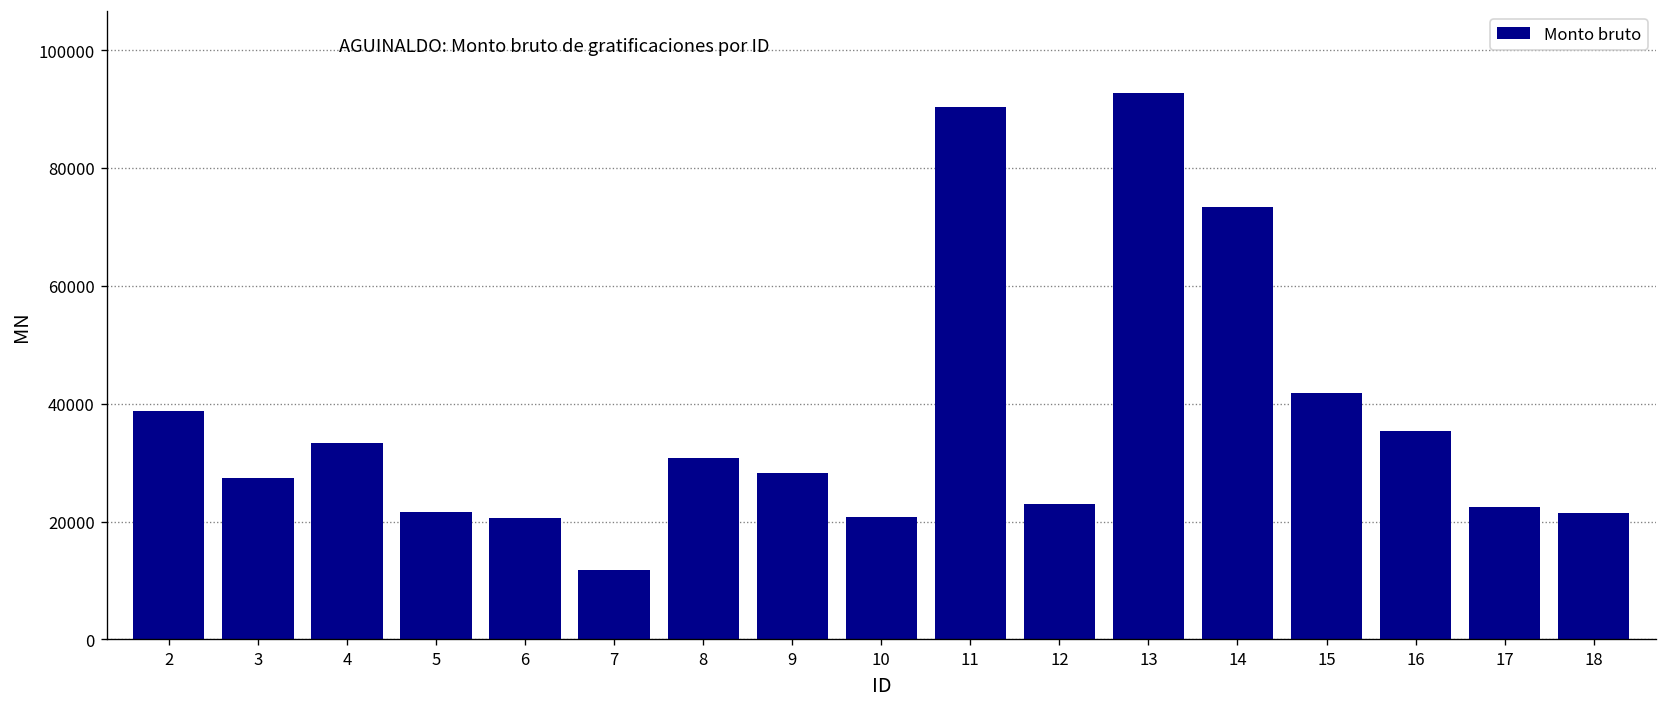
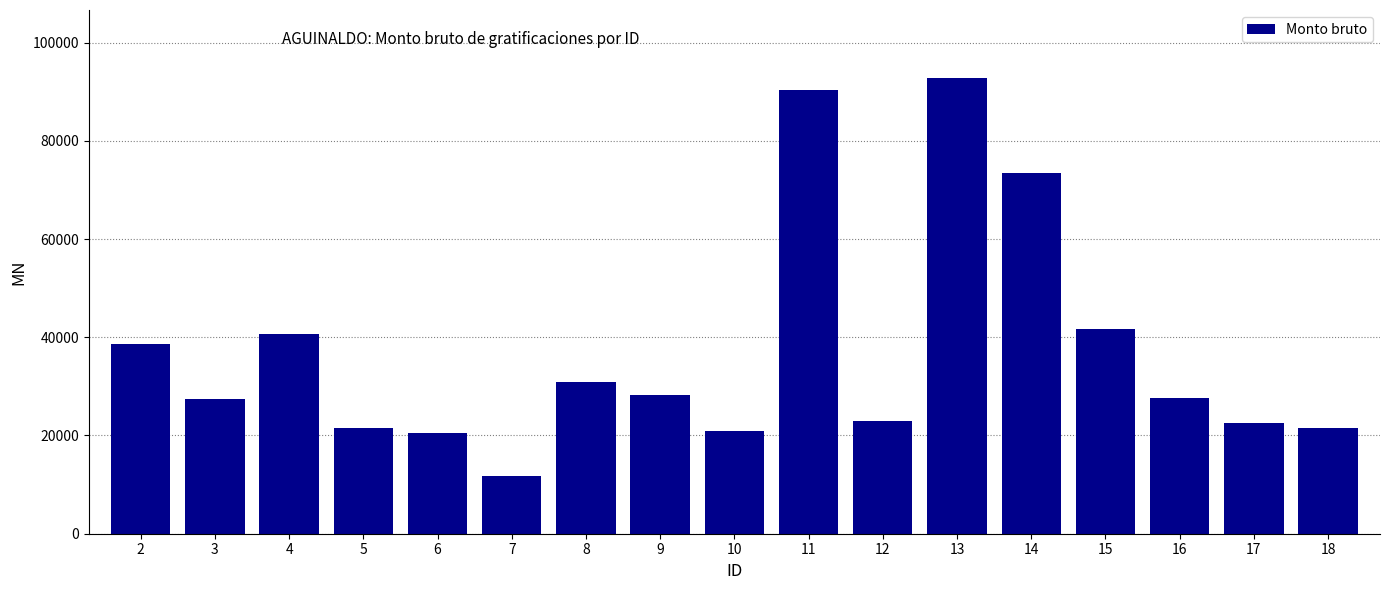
4: 33000 -> 41000
16: 35000 -> 28000
